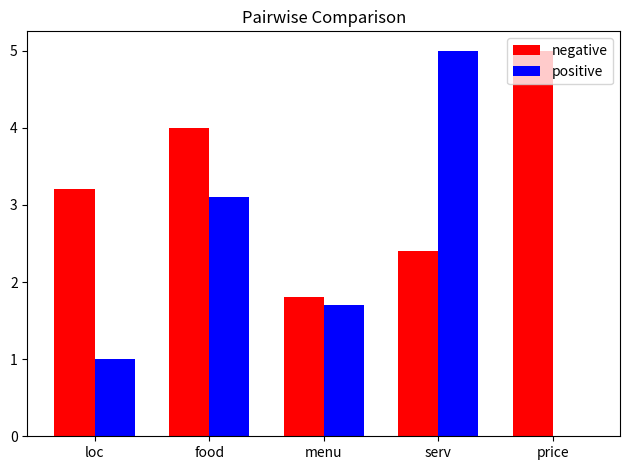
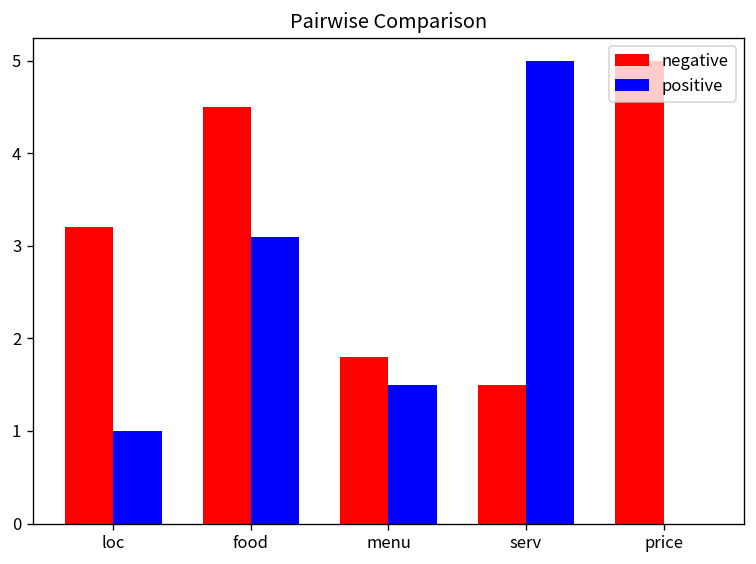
negative, food: 4.0 -> 4.5
positive, menu: 1.7 -> 1.5
negative, serv: 2.4 -> 1.5
